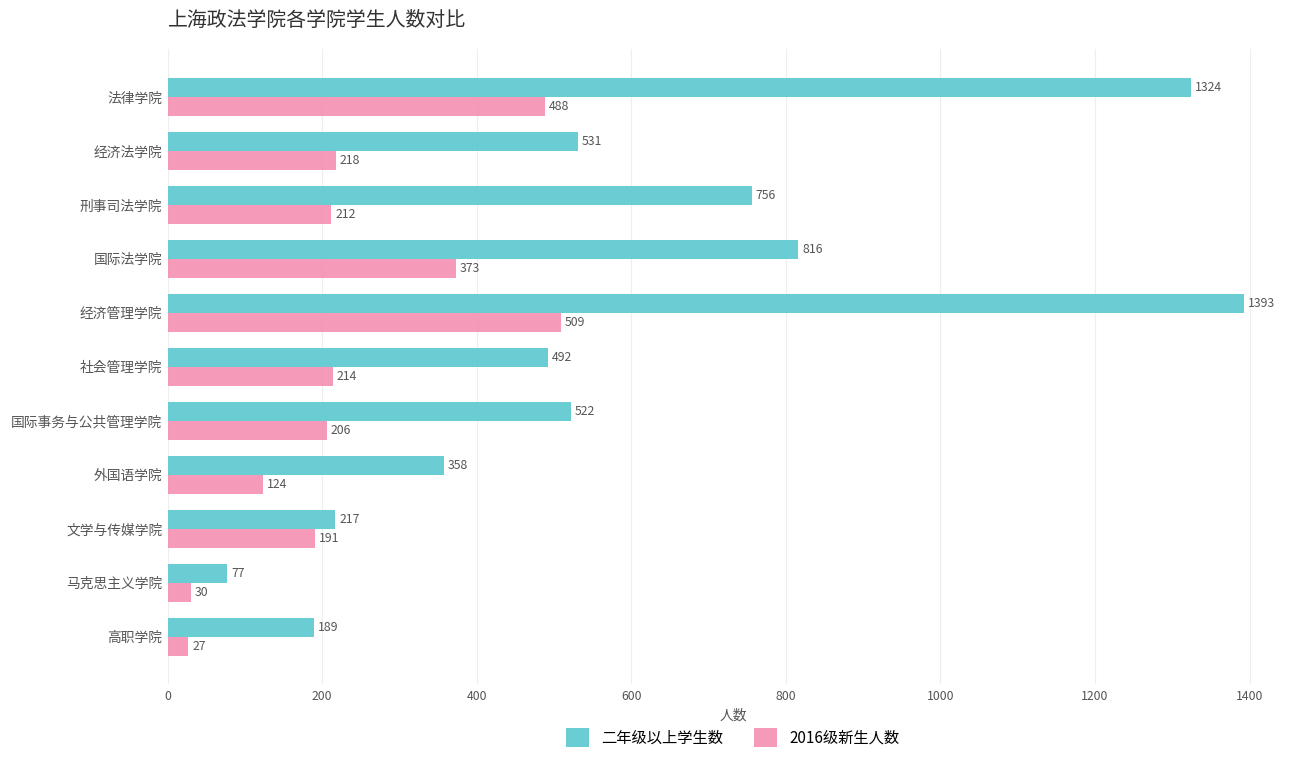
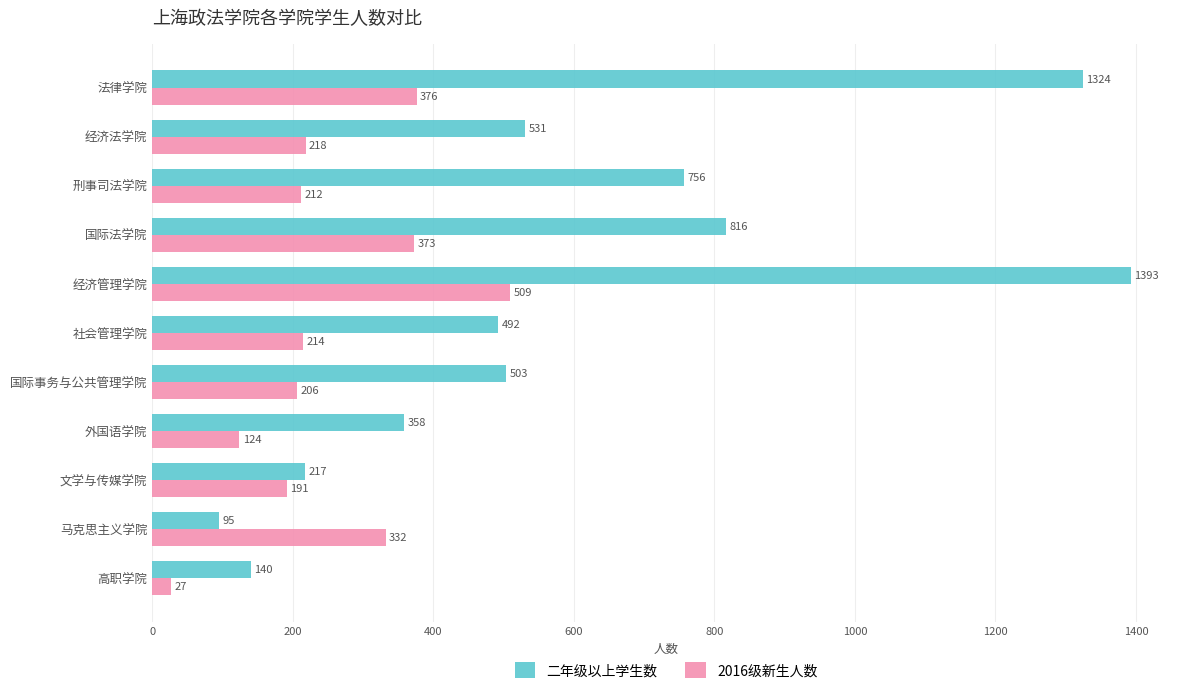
2016级新生人数, 法律学院: 488 -> 376
二年级以上学生数, 国际事务与公共管理学院: 522 -> 503
二年级以上学生数, 马克思主义学院: 77 -> 95
2016级新生人数, 马克思主义学院: 30 -> 332
二年级以上学生数, 高职学院: 189 -> 140
